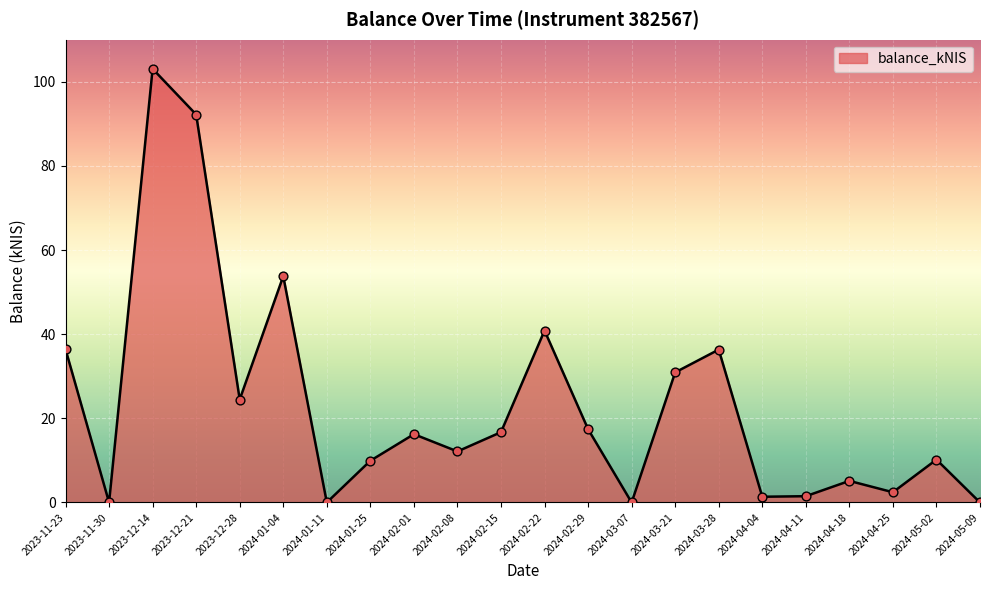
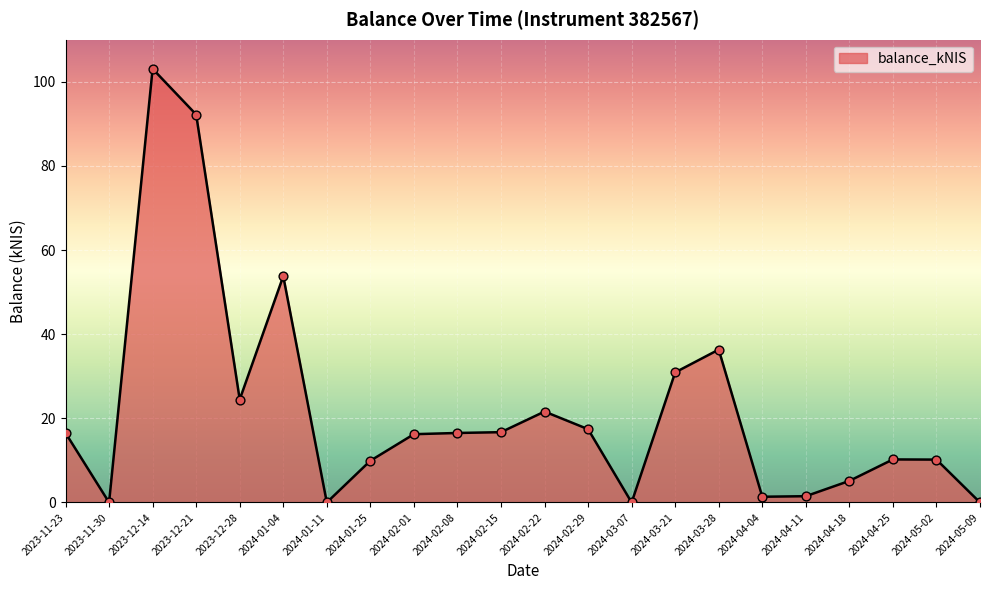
2023-11-23: 36 -> 17
2024-02-08: 12 -> 17
2024-02-22: 41 -> 22
2024-04-25: 2 -> 10
